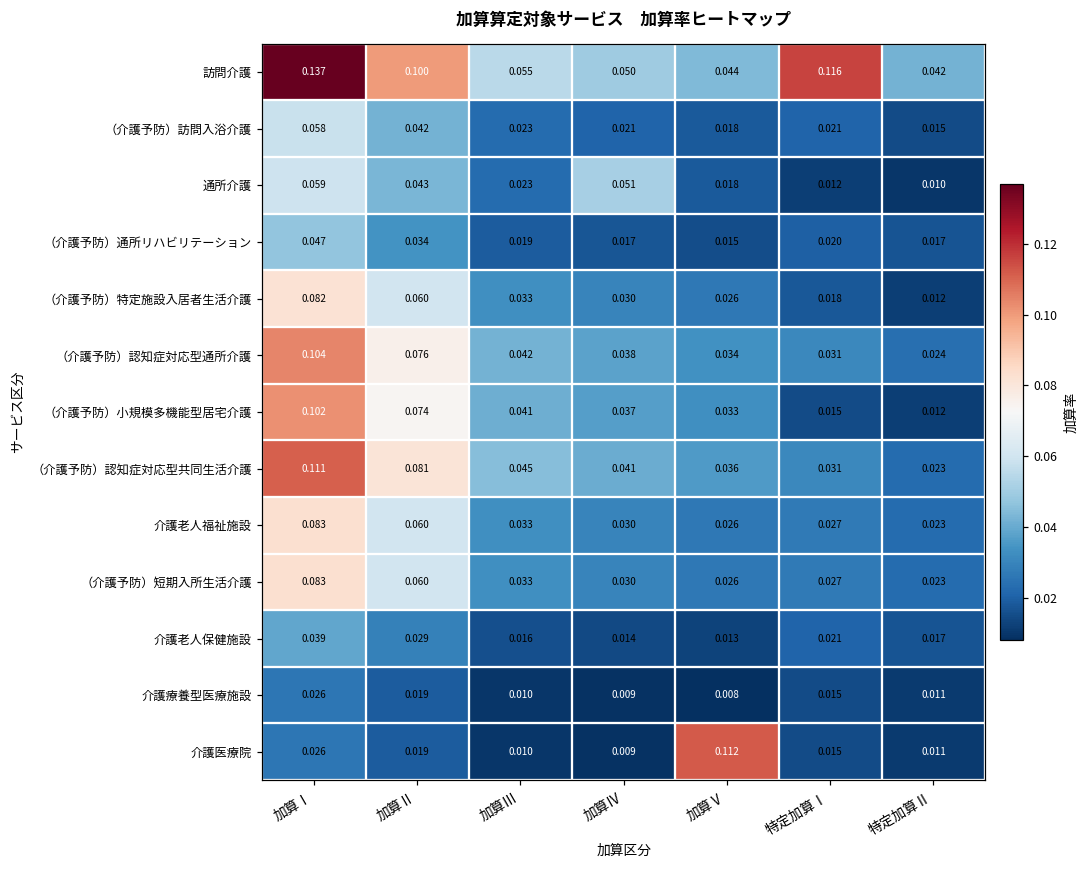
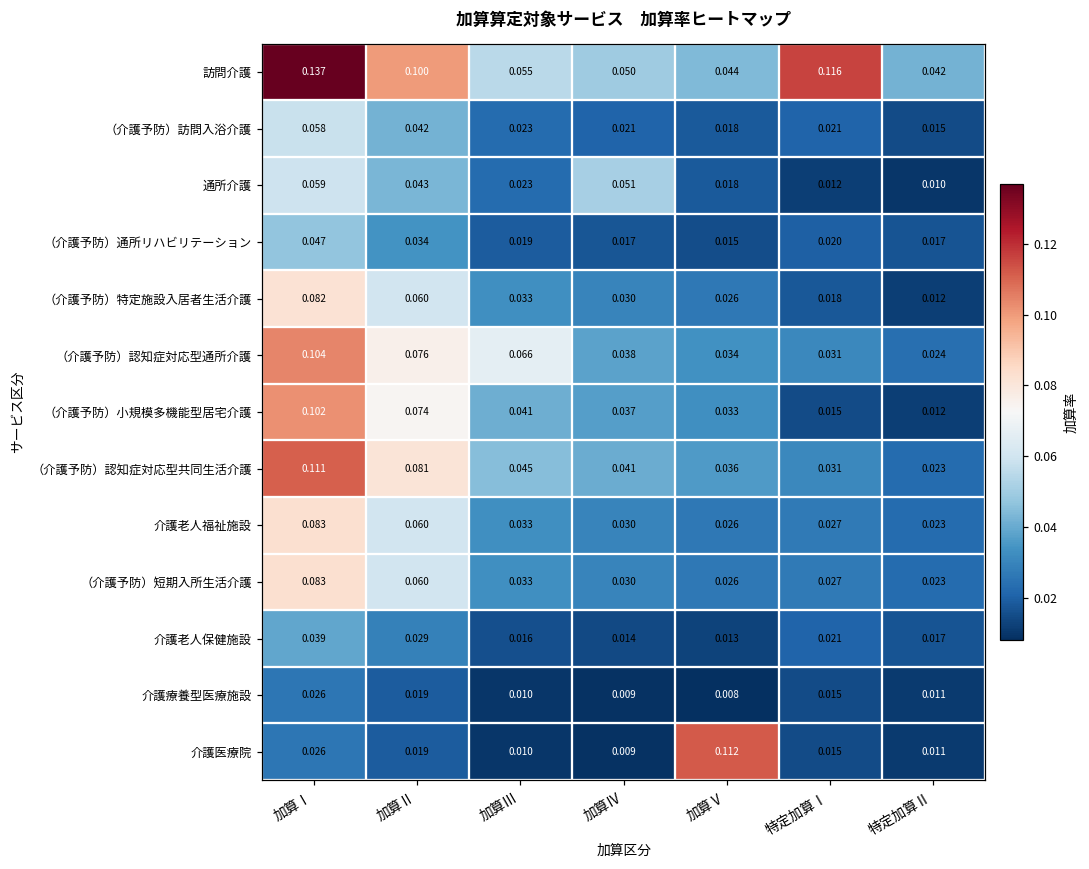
（介護予防）認知症対応型通所介護, 加算Ⅲ: 0.042 -> 0.066
